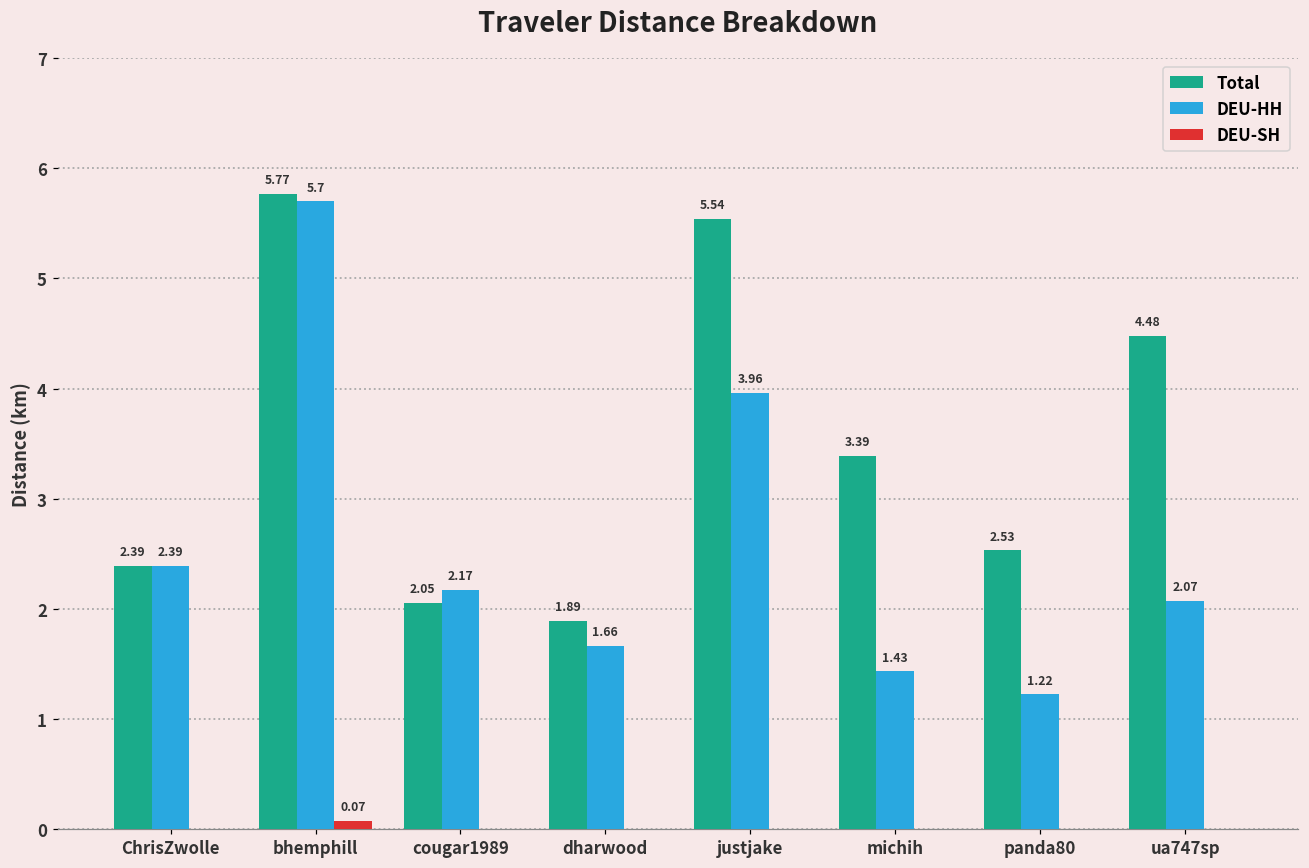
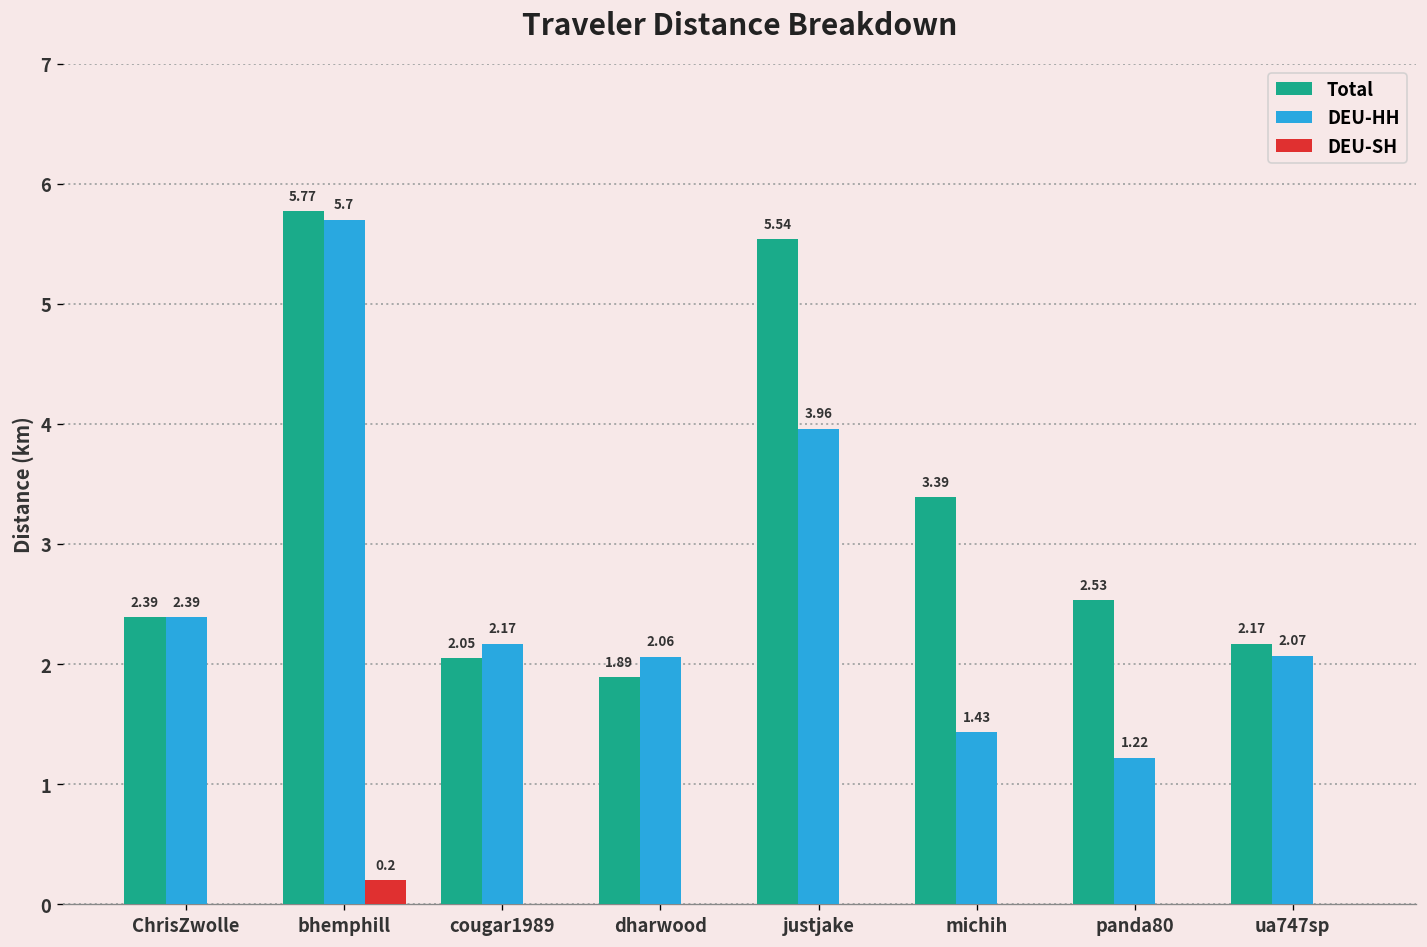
DEU-SH, bhemphill: 0.07 -> 0.2
DEU-HH, dharwood: 1.66 -> 2.06
Total, ua747sp: 4.48 -> 2.17
